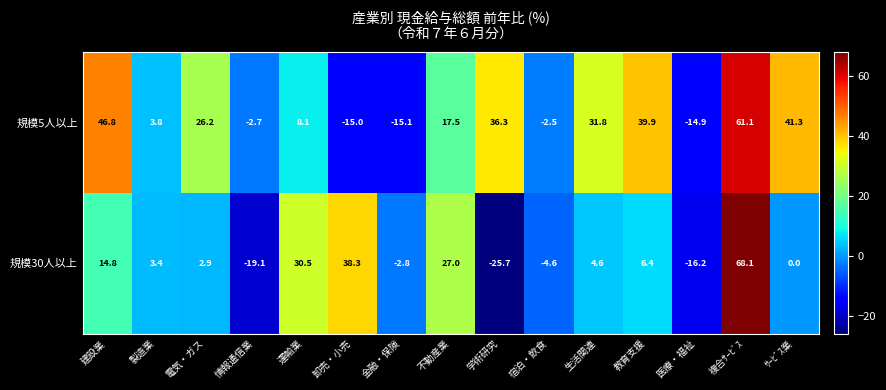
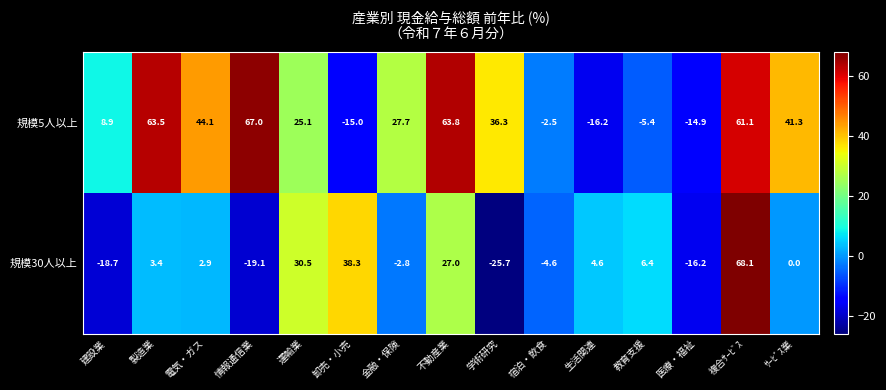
規模5人以上, 建設業: 46.8 -> 8.9
規模5人以上, 製造業: 3.8 -> 63.5
規模5人以上, 電気・ガス: 26.2 -> 44.1
規模5人以上, 情報通信業: -2.7 -> 67.0
規模5人以上, 運輸業: 8.1 -> 25.1
規模5人以上, 金融・保険: -15.1 -> 27.7
規模5人以上, 不動産業: 17.5 -> 63.8
規模5人以上, 生活関連: 31.8 -> -16.2
規模5人以上, 教育支援: 39.9 -> -5.4
規模30人以上, 建設業: 14.8 -> -18.7
